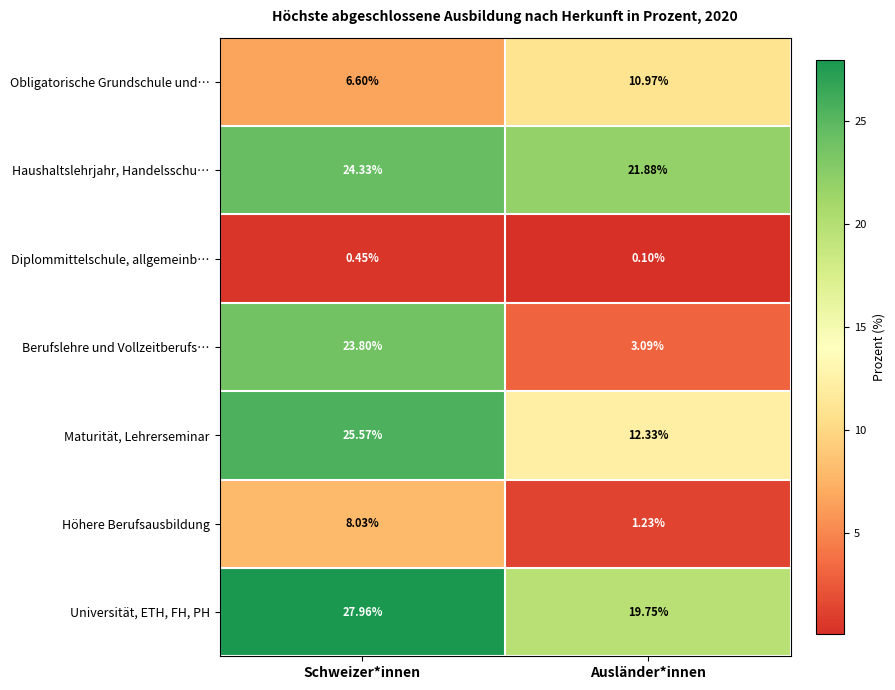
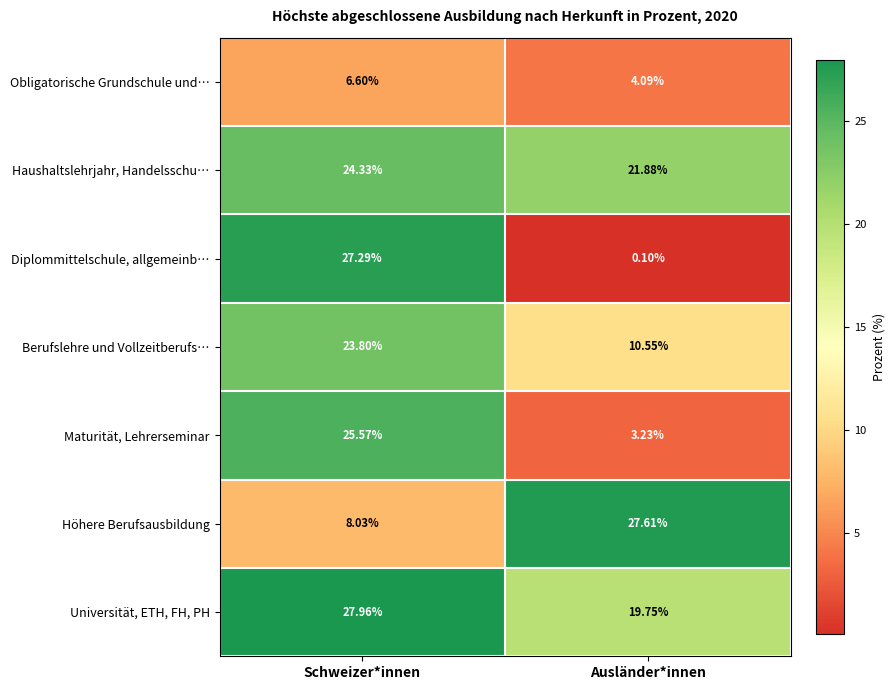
Obligatorische Grundschule und…, Ausländer*innen: 10.97% -> 4.09%
Diplommittelschule, allgemeinb…, Schweizer*innen: 0.45% -> 27.29%
Berufslehre und Vollzeitberufs…, Ausländer*innen: 3.09% -> 10.55%
Maturität, Lehrerseminar, Ausländer*innen: 12.33% -> 3.23%
Höhere Berufsausbildung, Ausländer*innen: 1.23% -> 27.61%
